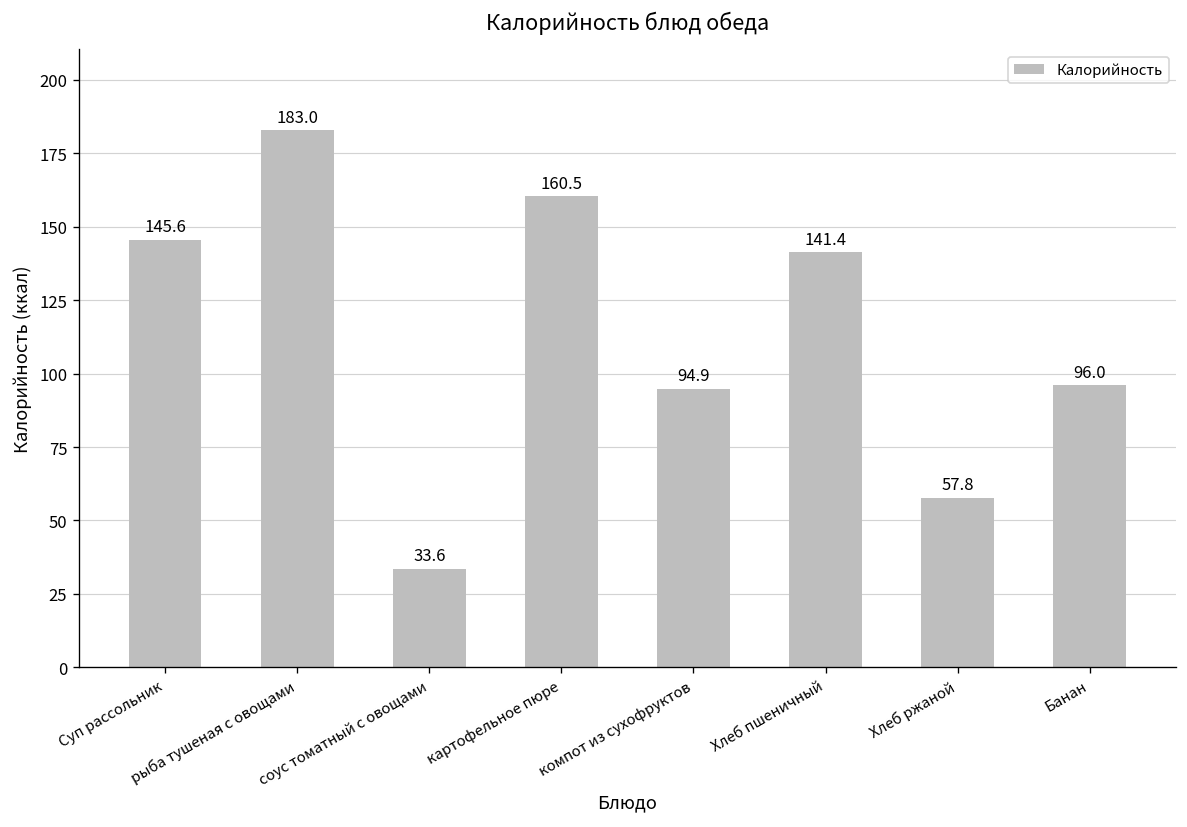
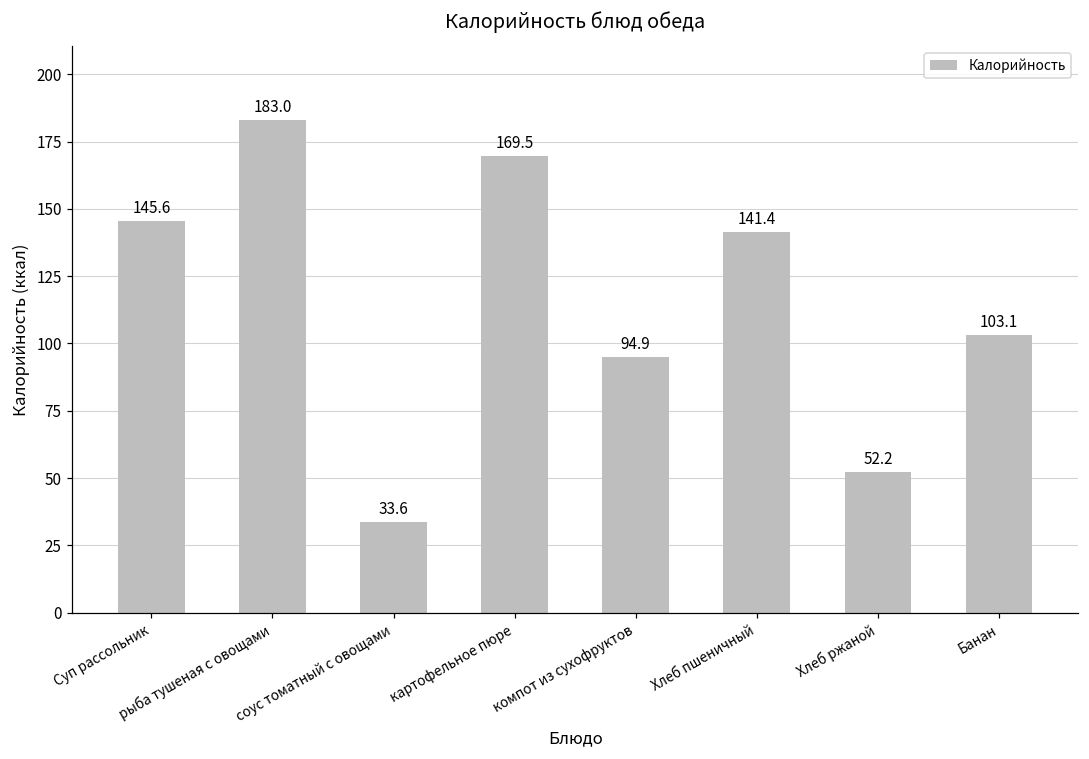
картофельное пюре: 160.5 -> 169.5
Хлеб ржаной: 57.8 -> 52.2
Банан: 96.0 -> 103.1
